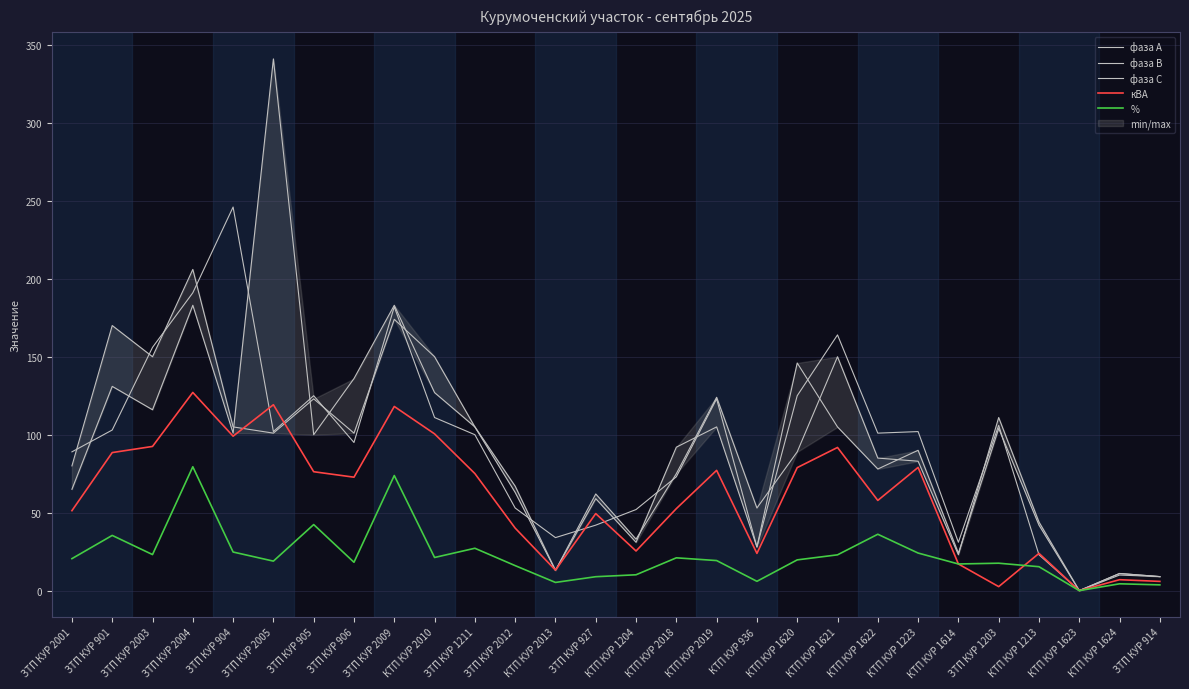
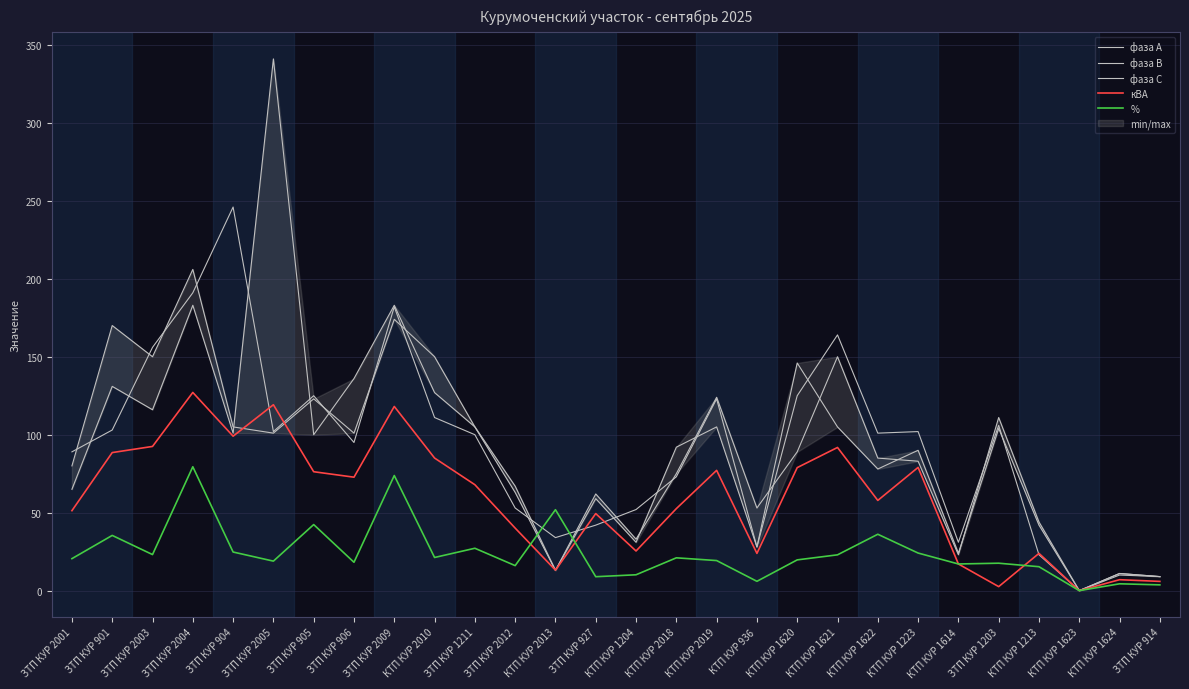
кВА, КТП КУР 2010: 101 -> 85
кВА, ЗТП КУР 1211: 75 -> 68
%, КТП КУР 2013: 5 -> 52
